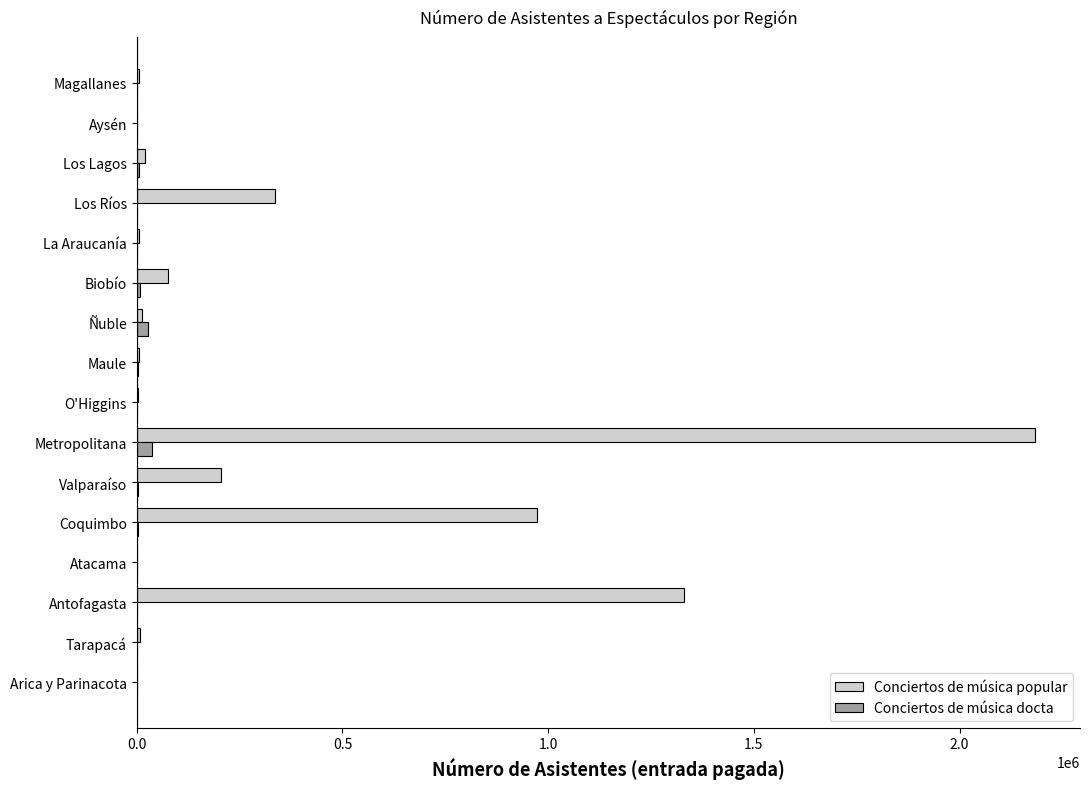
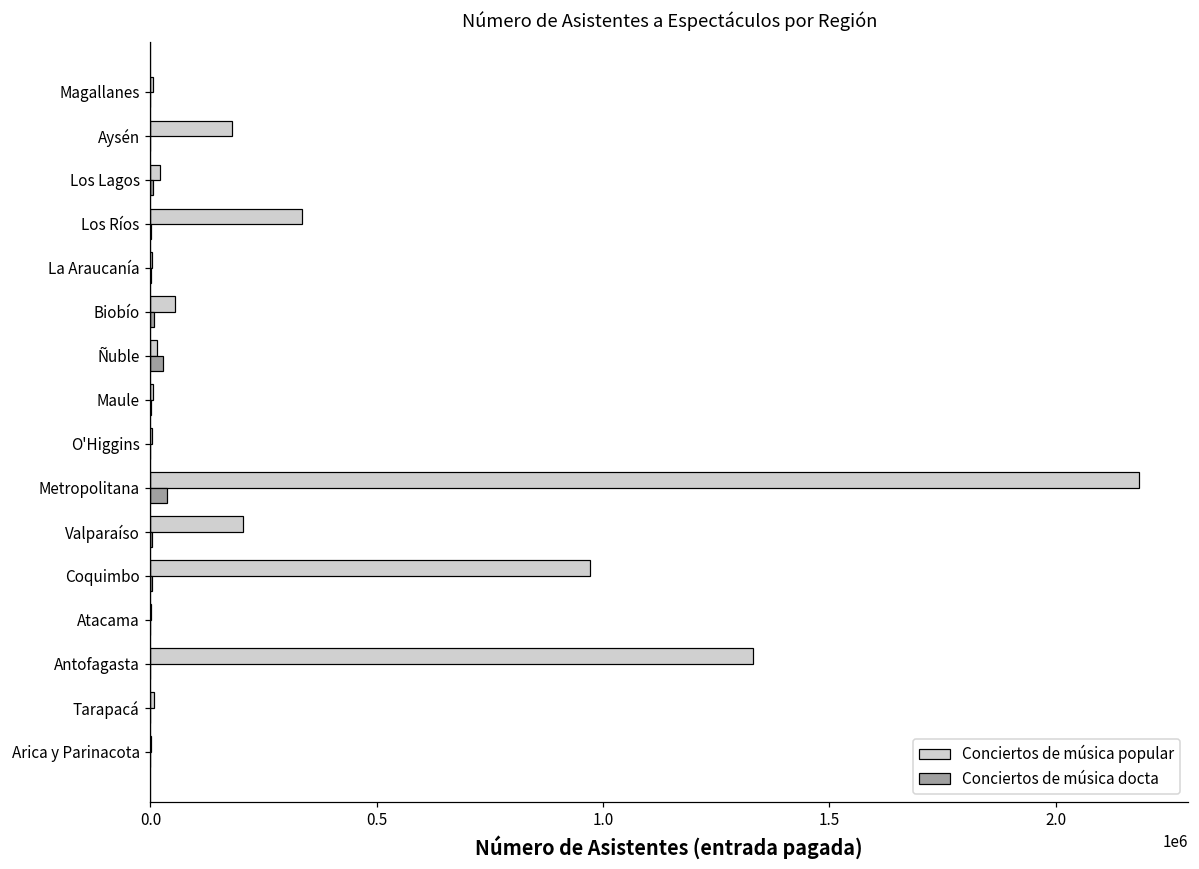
Conciertos de música popular, Aysén: 0 -> 180000
Conciertos de música popular, Biobío: 80000 -> 50000
